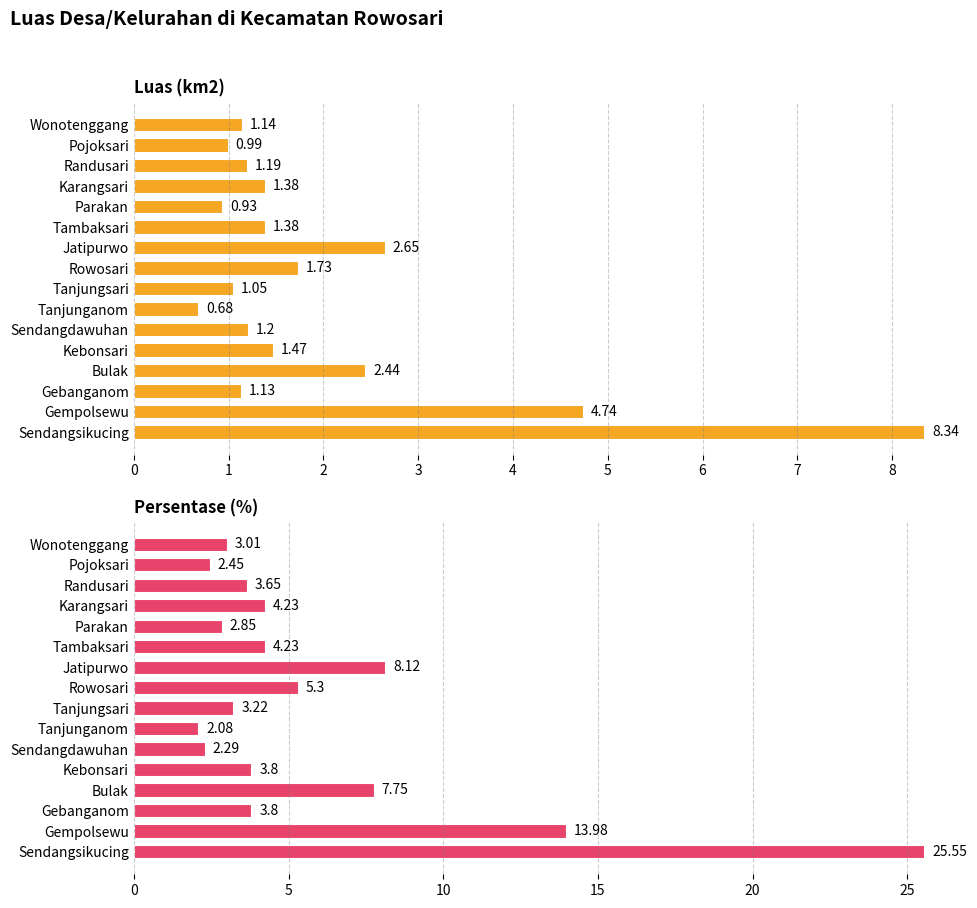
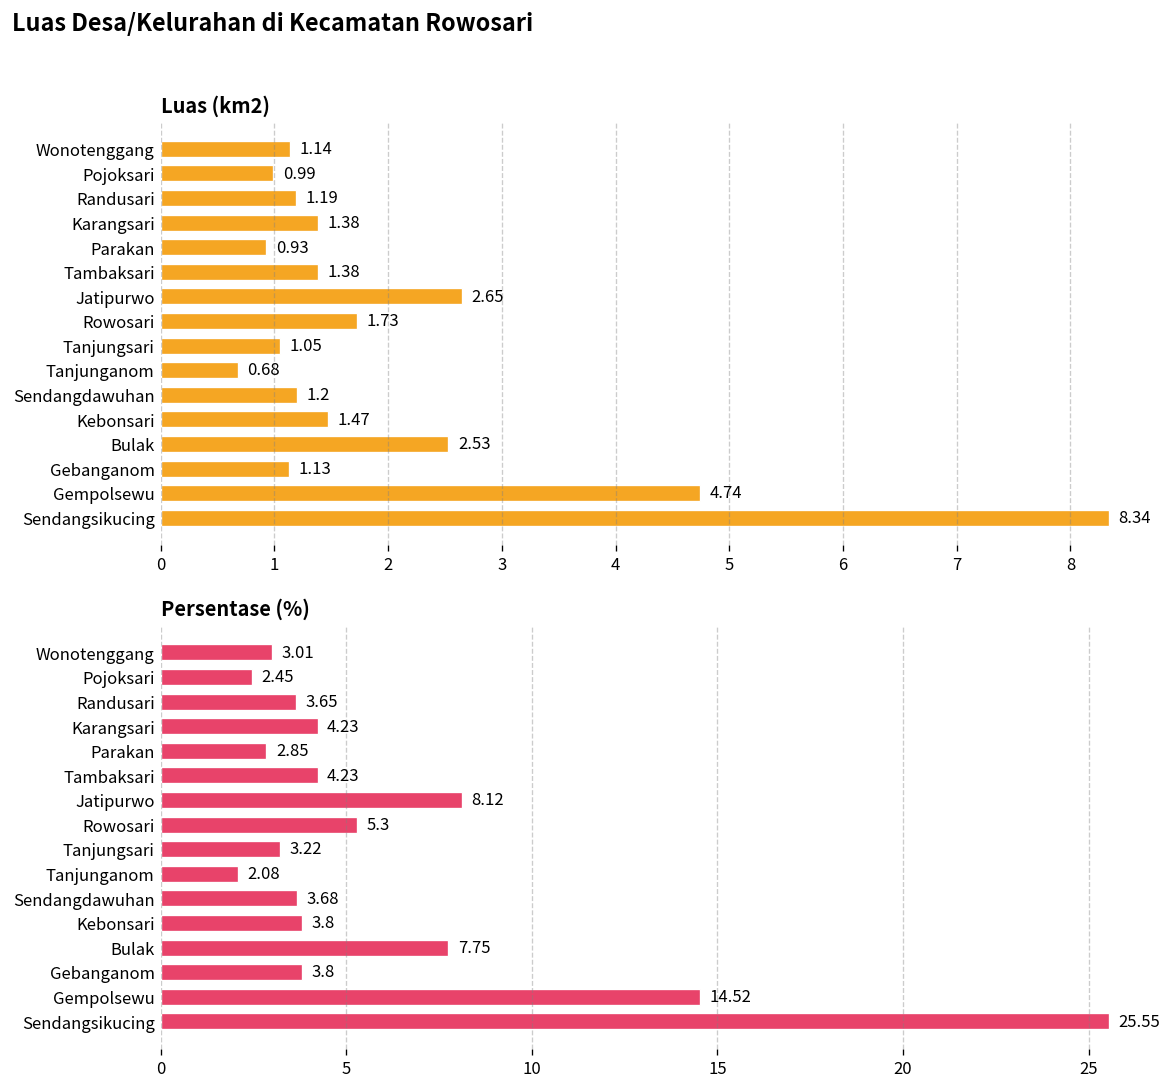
Luas (km2), Bulak: 2.44 -> 2.53
Persentase (%), Sendangdawuhan: 2.29 -> 3.68
Persentase (%), Gempolsewu: 13.98 -> 14.52
